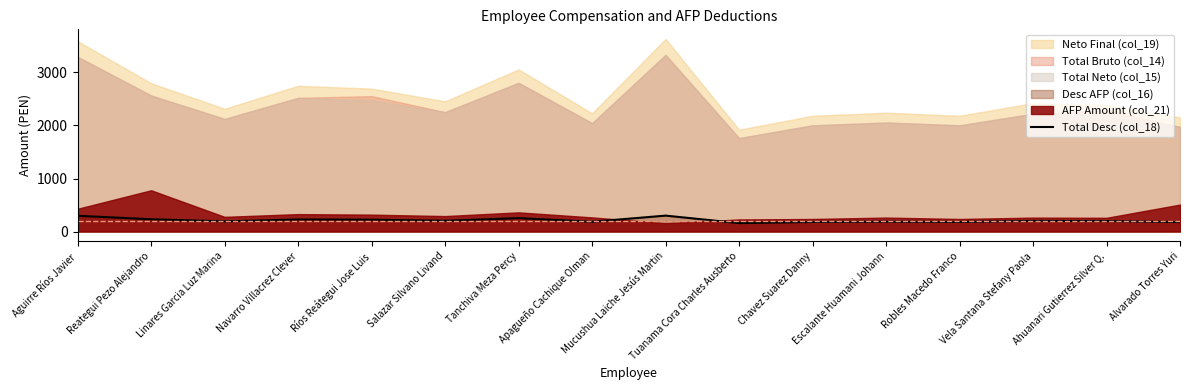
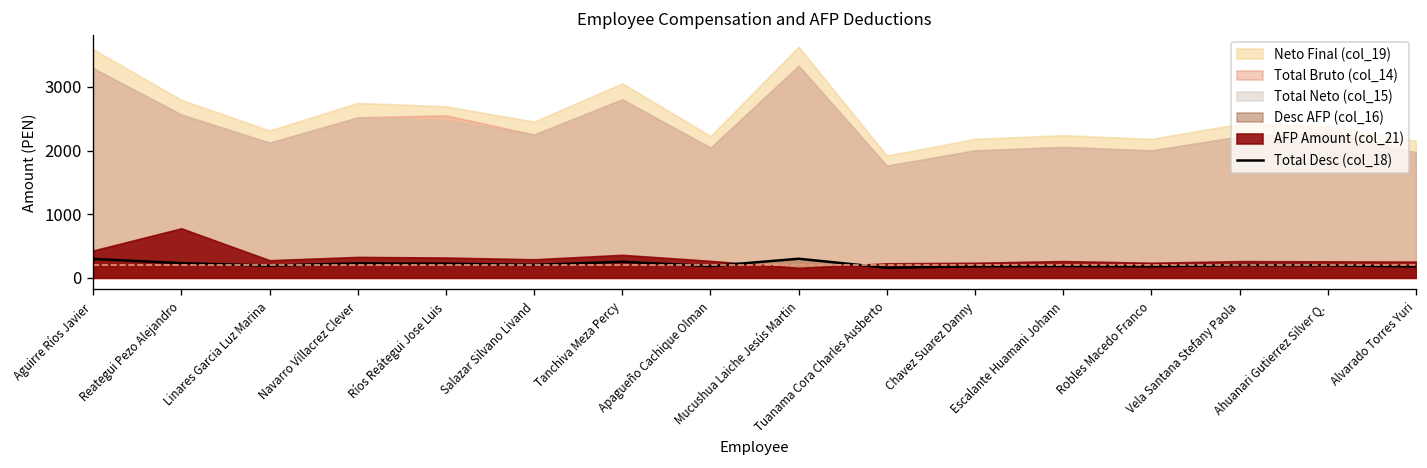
AFP Amount (col_21), Alvarado Torres Yuri: 500 -> 300
